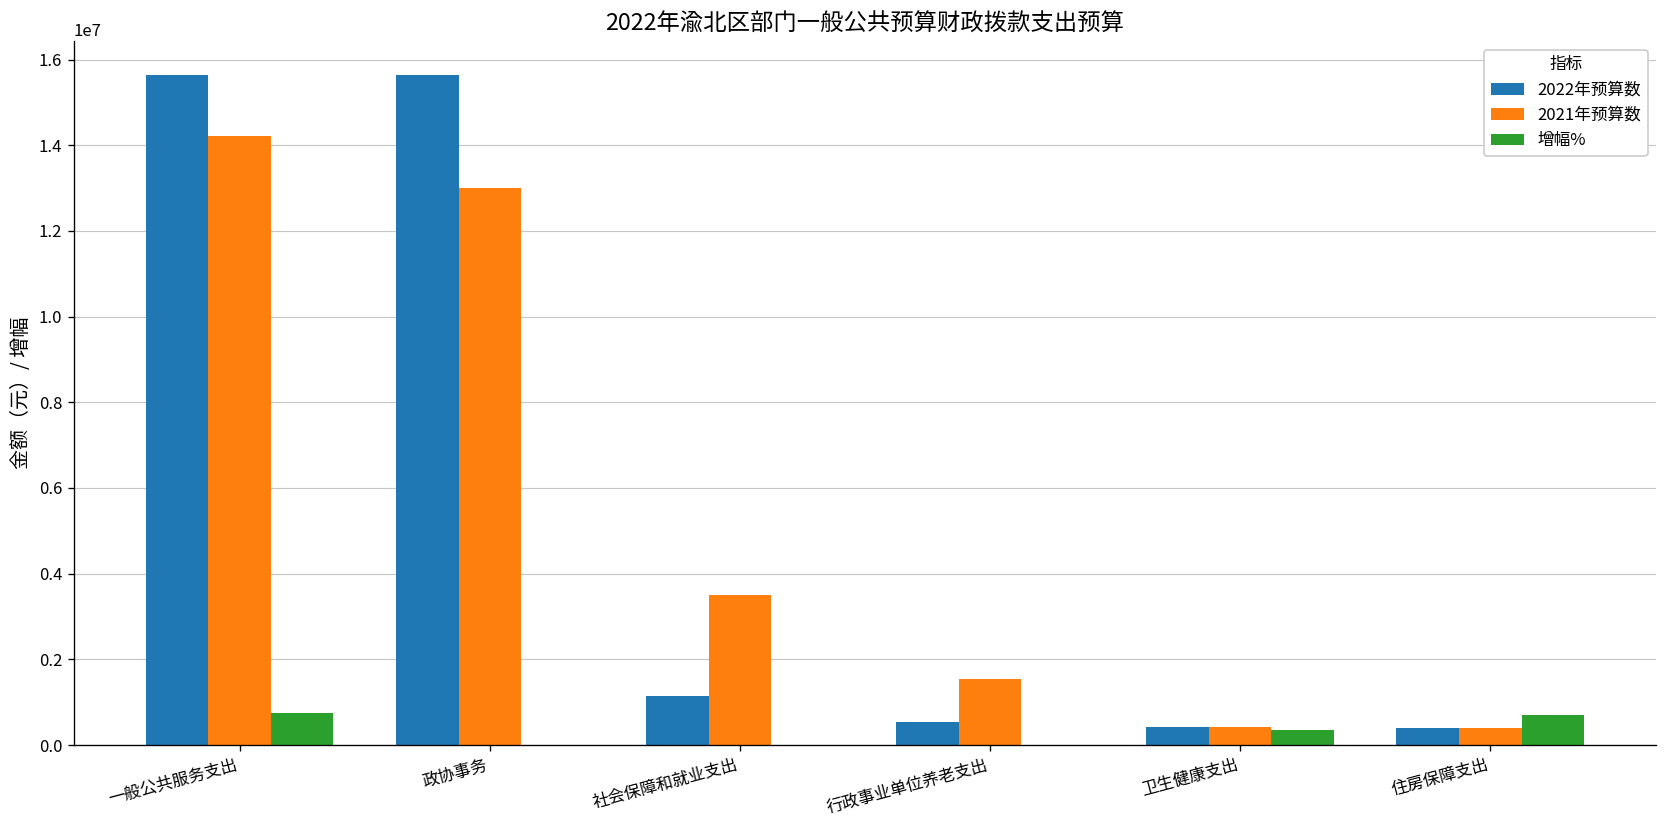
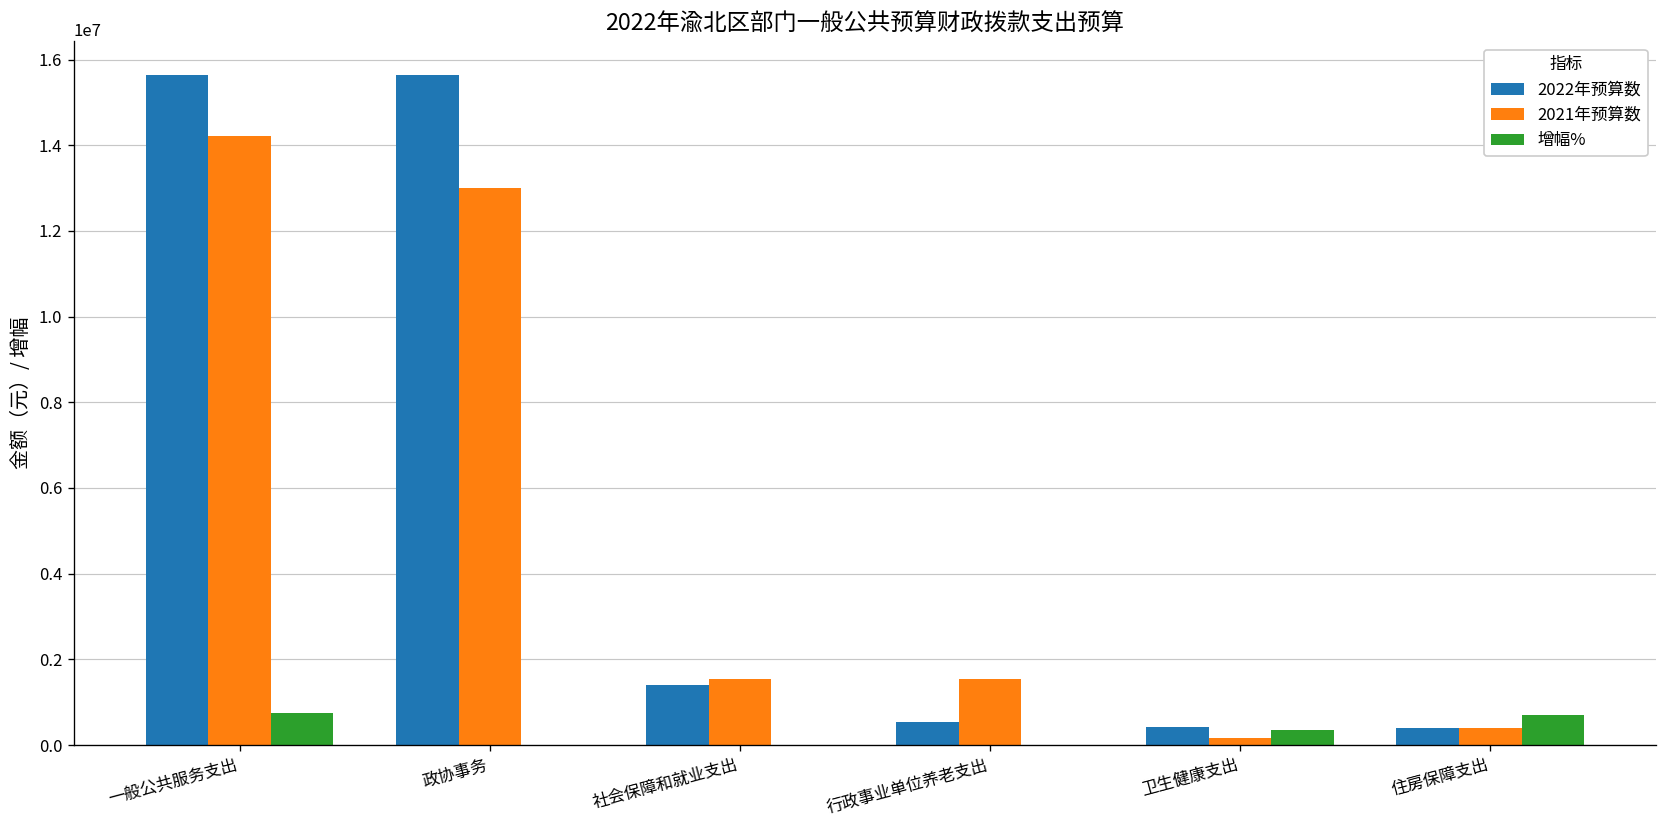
2022年预算数, 社会保障和就业支出: 1100000 -> 1400000
2021年预算数, 社会保障和就业支出: 3500000 -> 1500000
2021年预算数, 卫生健康支出: 400000 -> 200000
